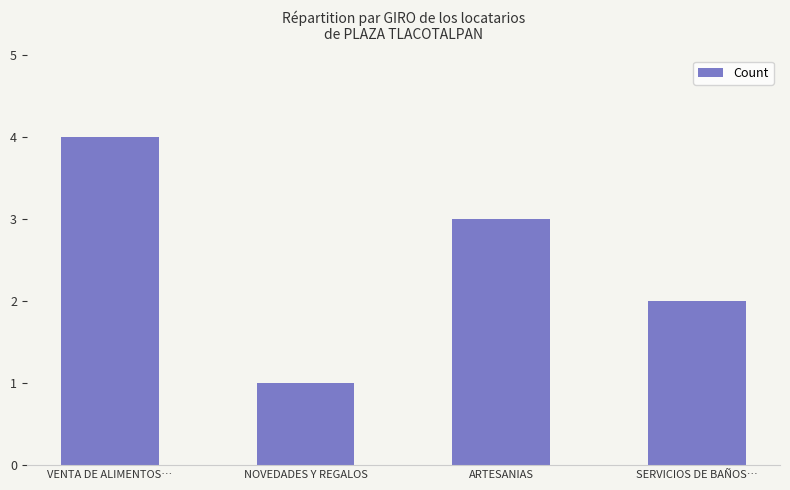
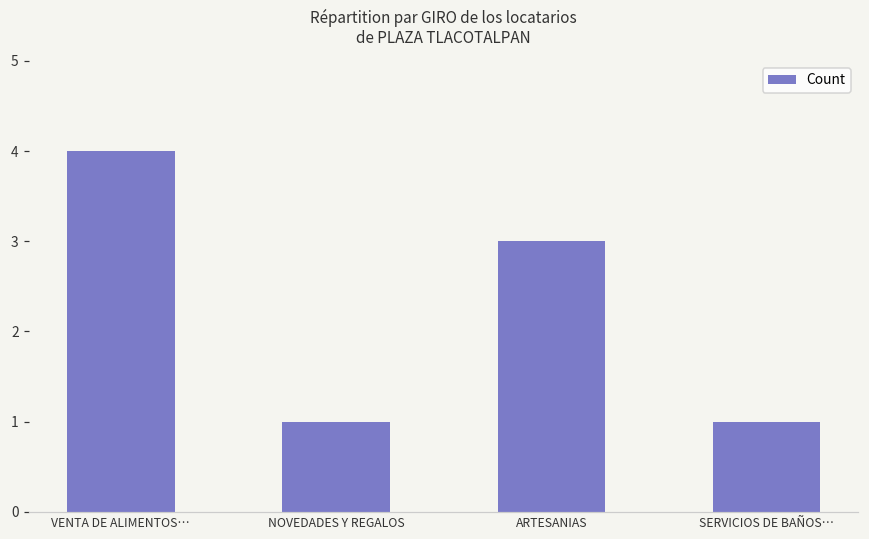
SERVICIOS DE BAÑOS…: 2 -> 1
